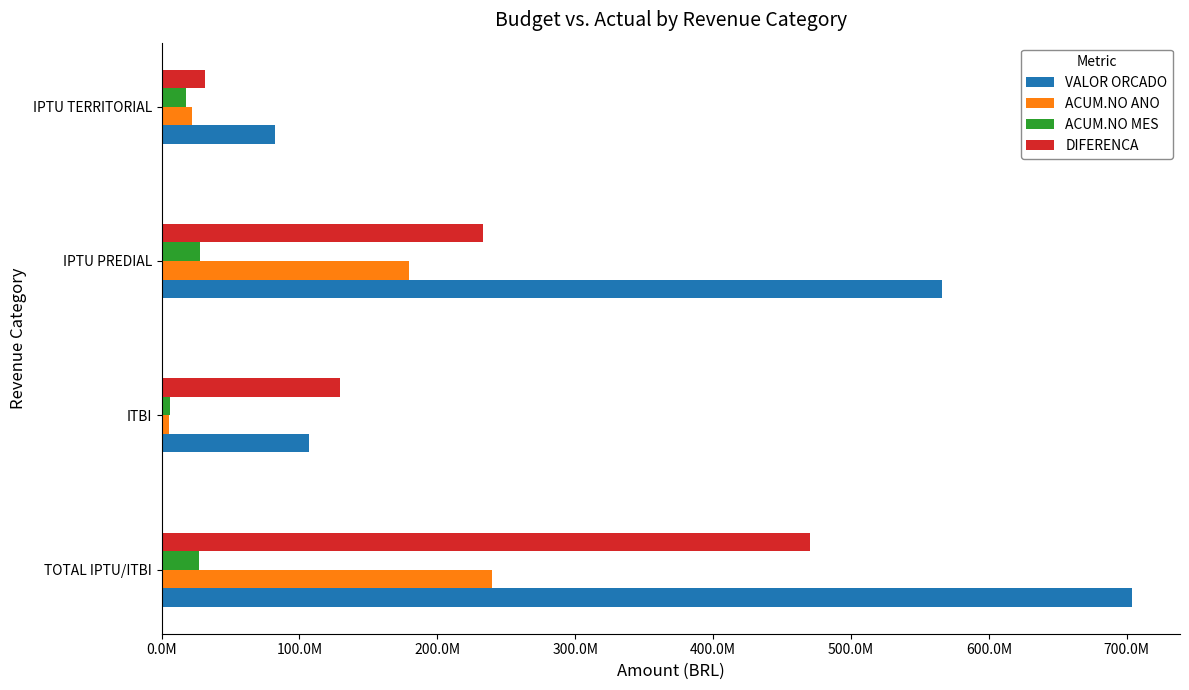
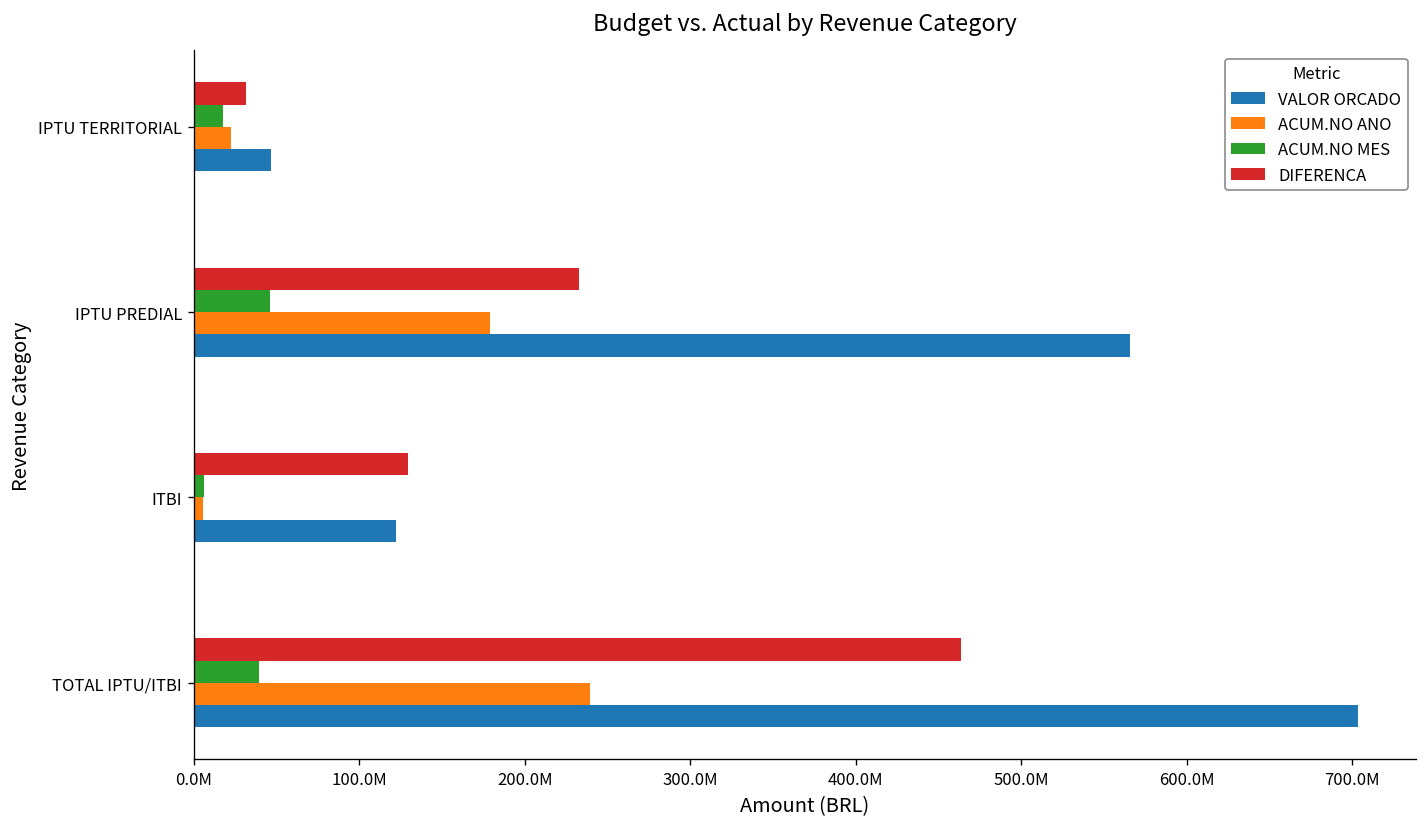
VALOR ORCADO, IPTU TERRITORIAL: 83000000 -> 47000000
ACUM.NO MES, IPTU PREDIAL: 28000000 -> 46000000
VALOR ORCADO, ITBI: 107000000 -> 122000000
DIFERENCA, TOTAL IPTU/ITBI: 470000000 -> 464000000
ACUM.NO MES, TOTAL IPTU/ITBI: 27000000 -> 40000000
